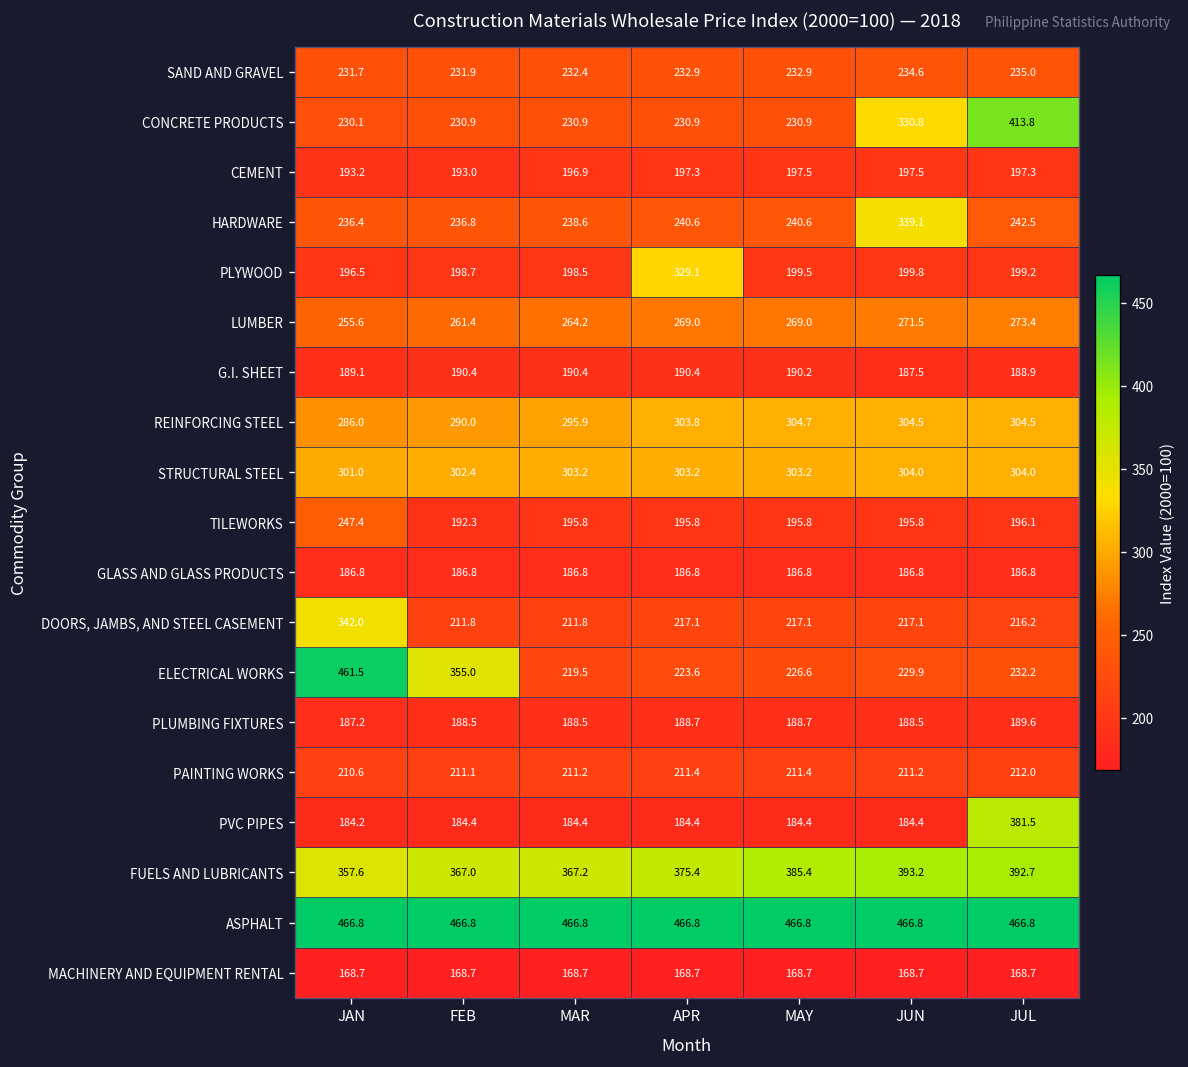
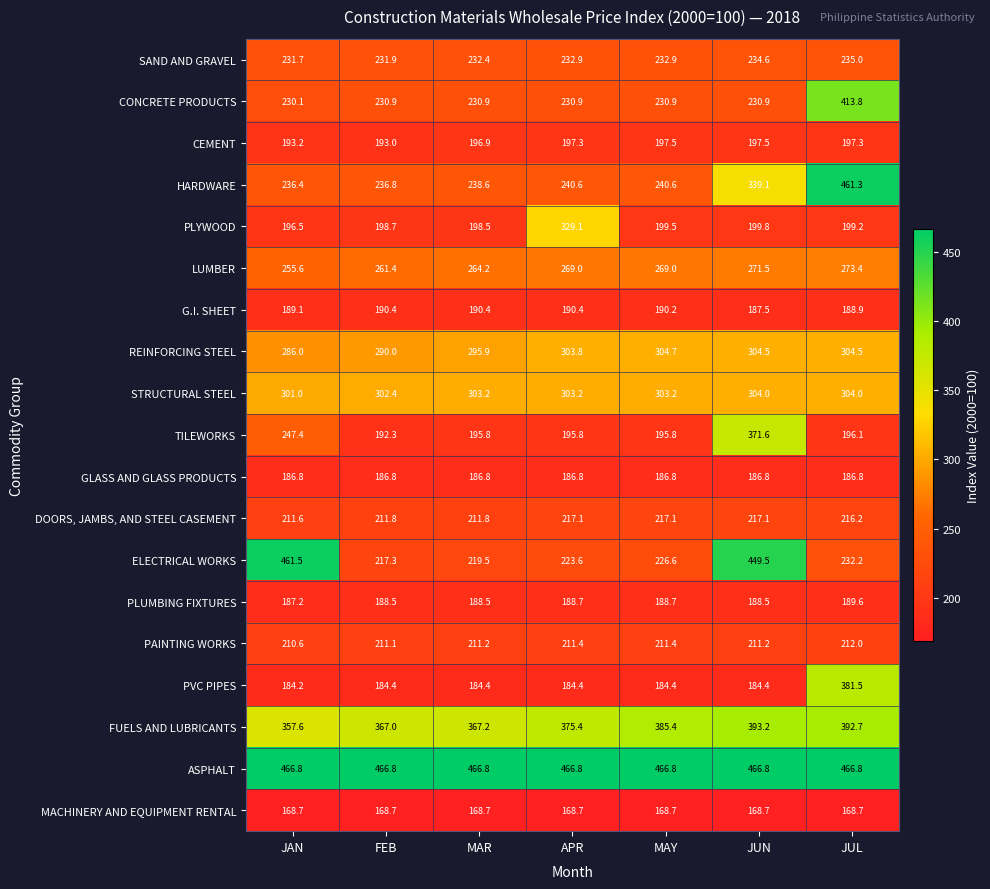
CONCRETE PRODUCTS, JUN: 330.8 -> 230.9
HARDWARE, JUL: 242.5 -> 461.3
TILEWORKS, JUN: 195.8 -> 371.6
DOORS, JAMBS, AND STEEL CASEMENT, JAN: 342.0 -> 211.6
ELECTRICAL WORKS, FEB: 355.0 -> 217.3
ELECTRICAL WORKS, JUN: 229.9 -> 449.5
